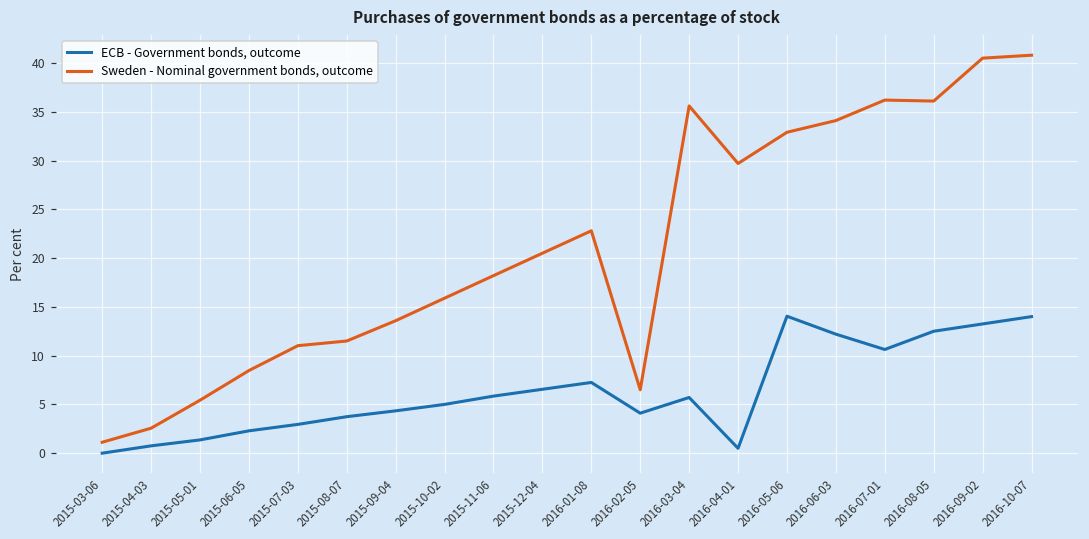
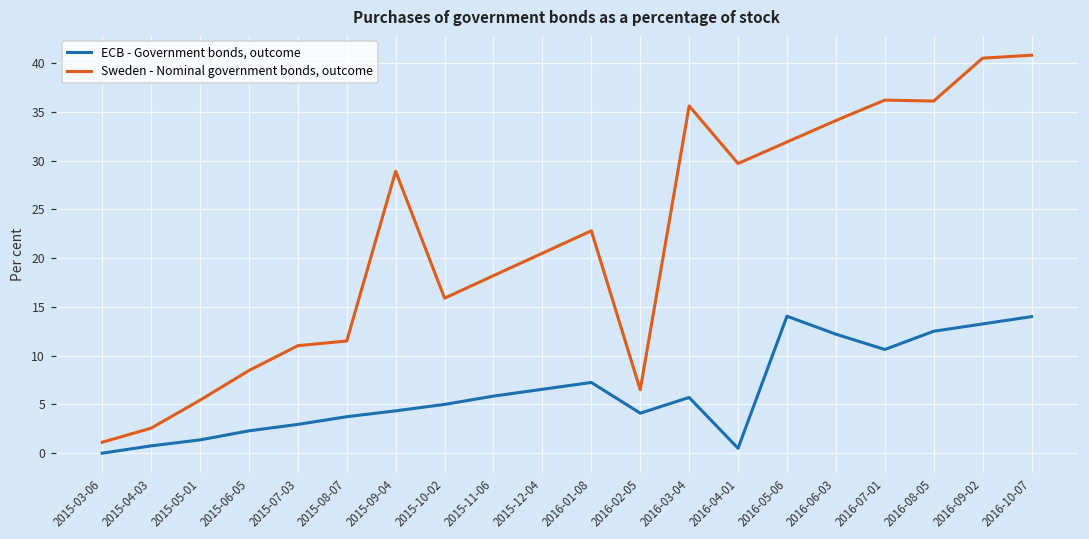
Sweden - Nominal government bonds, outcome, 2015-09-04: 14 -> 29
Sweden - Nominal government bonds, outcome, 2016-05-06: 33 -> 32
